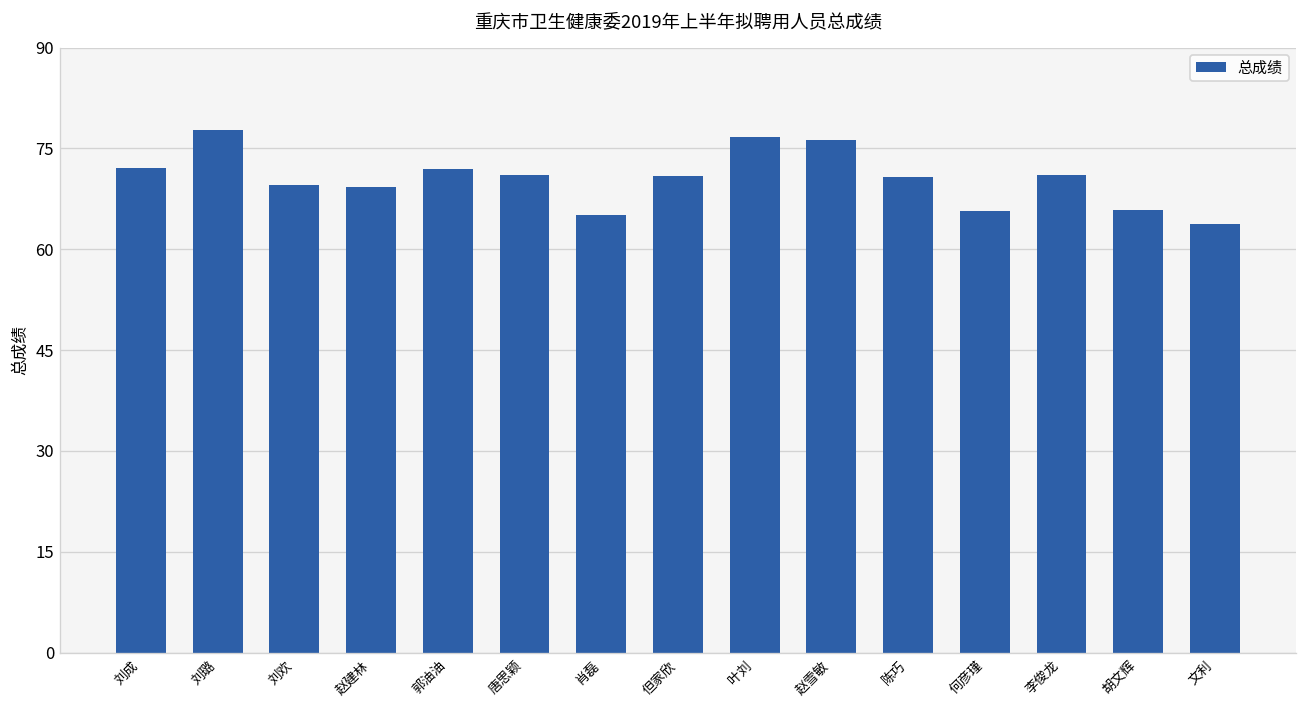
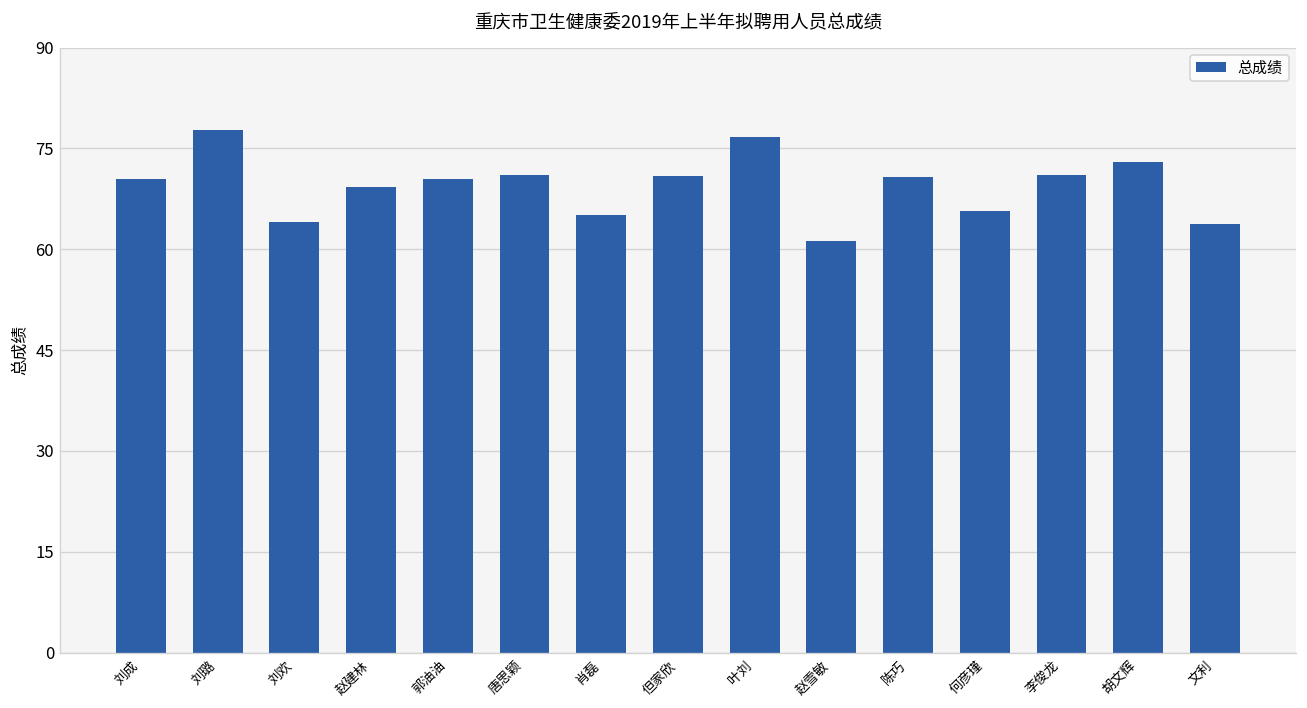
刘成: 72 -> 70
刘欢: 70 -> 64
郭油油: 72 -> 70
赵雪敏: 76 -> 61
胡文辉: 66 -> 73
